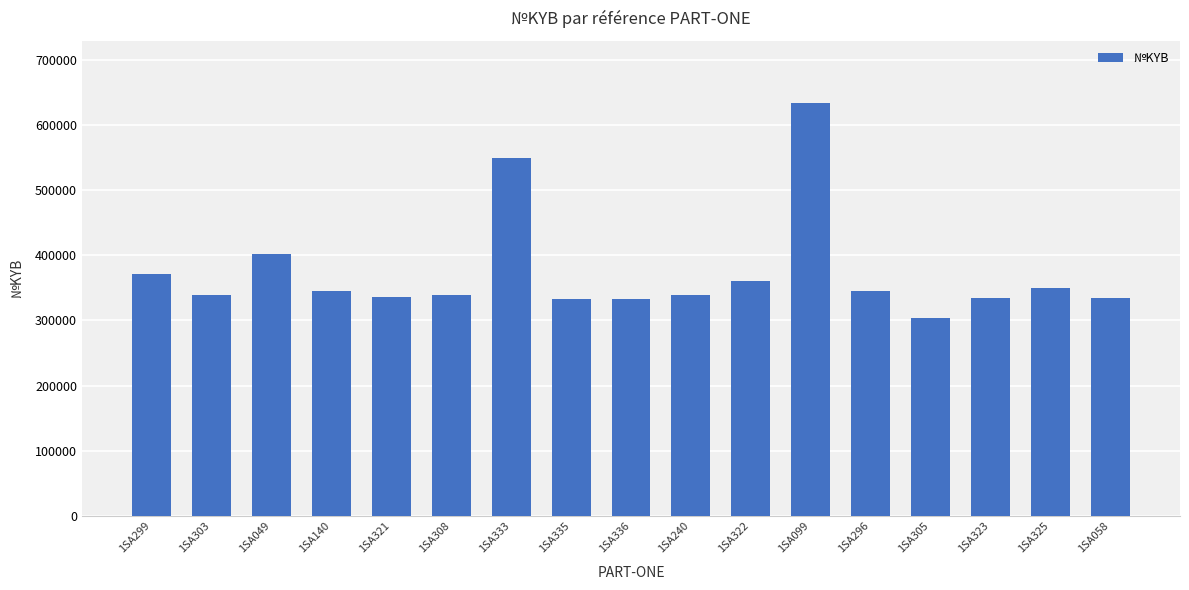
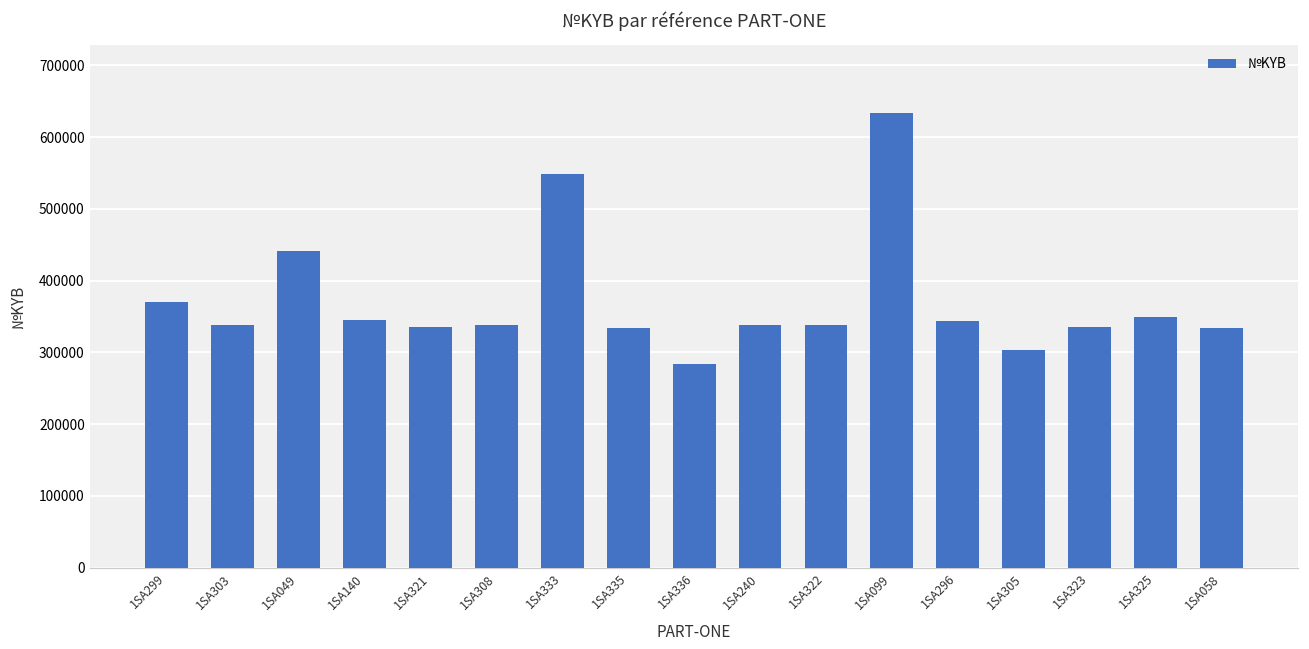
1SA049: 400000 -> 440000
1SA336: 330000 -> 280000
1SA322: 360000 -> 340000
